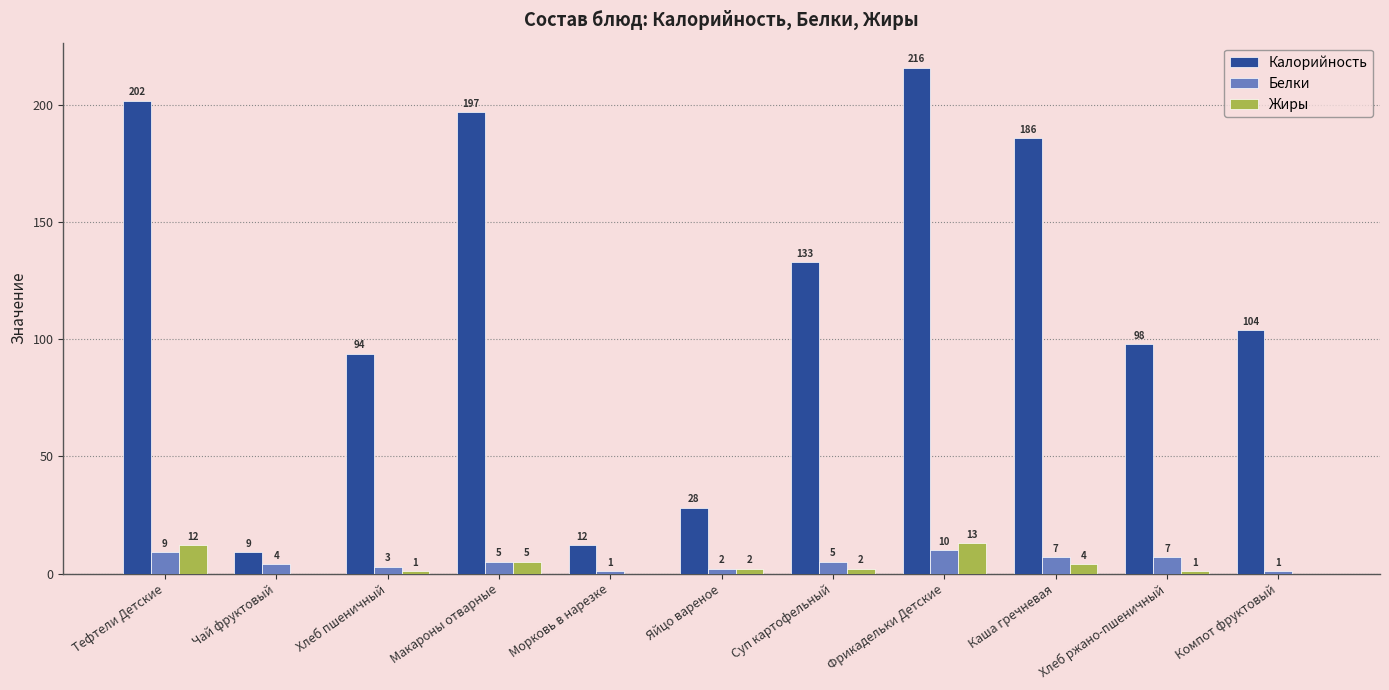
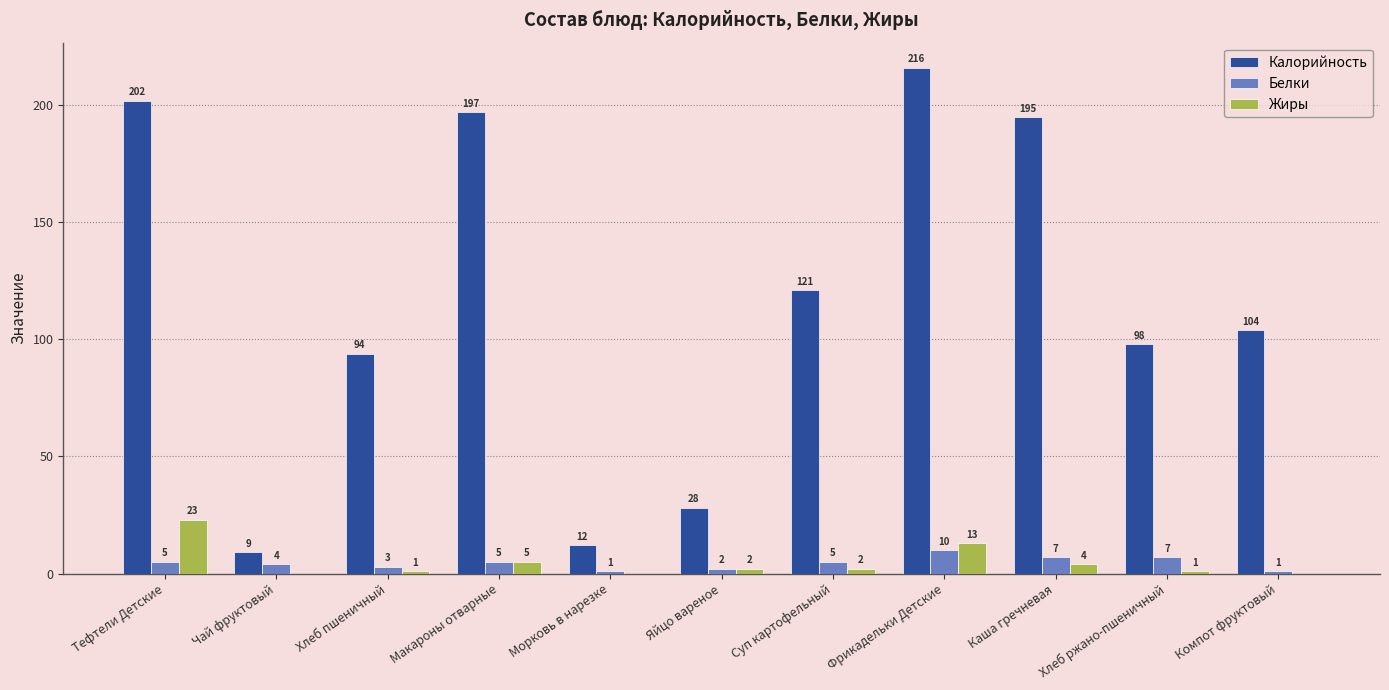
Белки, Тефтели Детские: 9 -> 5
Жиры, Тефтели Детские: 12 -> 23
Калорийность, Суп картофельный: 133 -> 121
Калорийность, Каша гречневая: 186 -> 195
